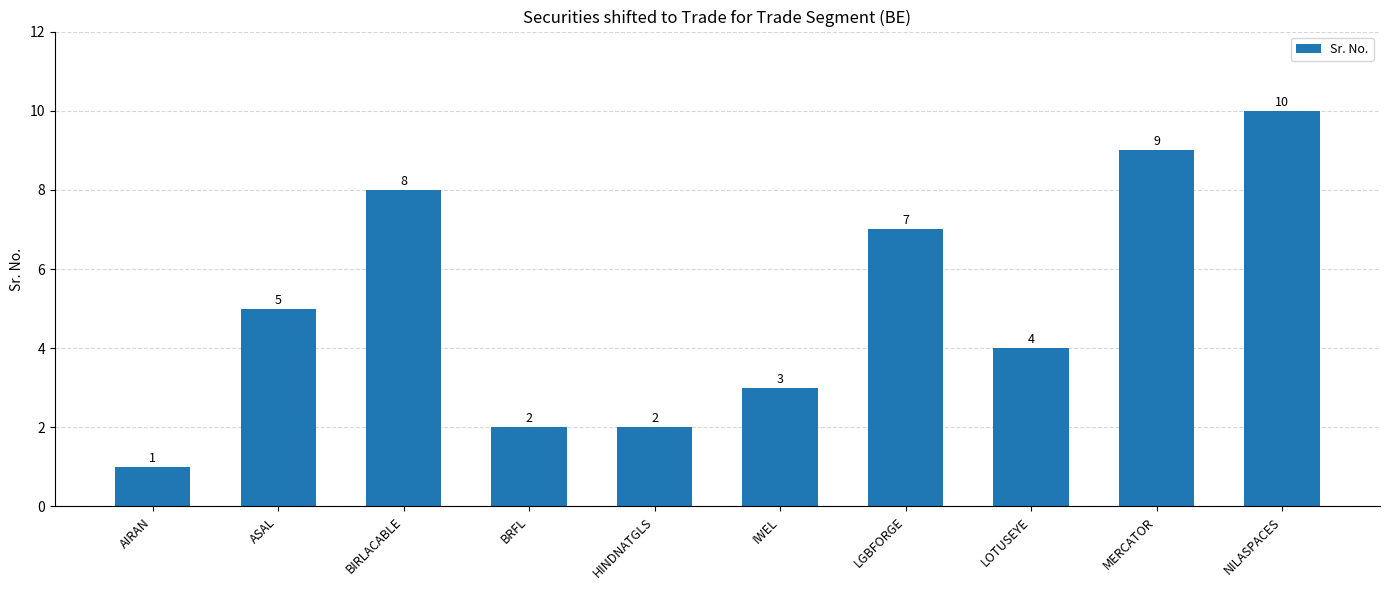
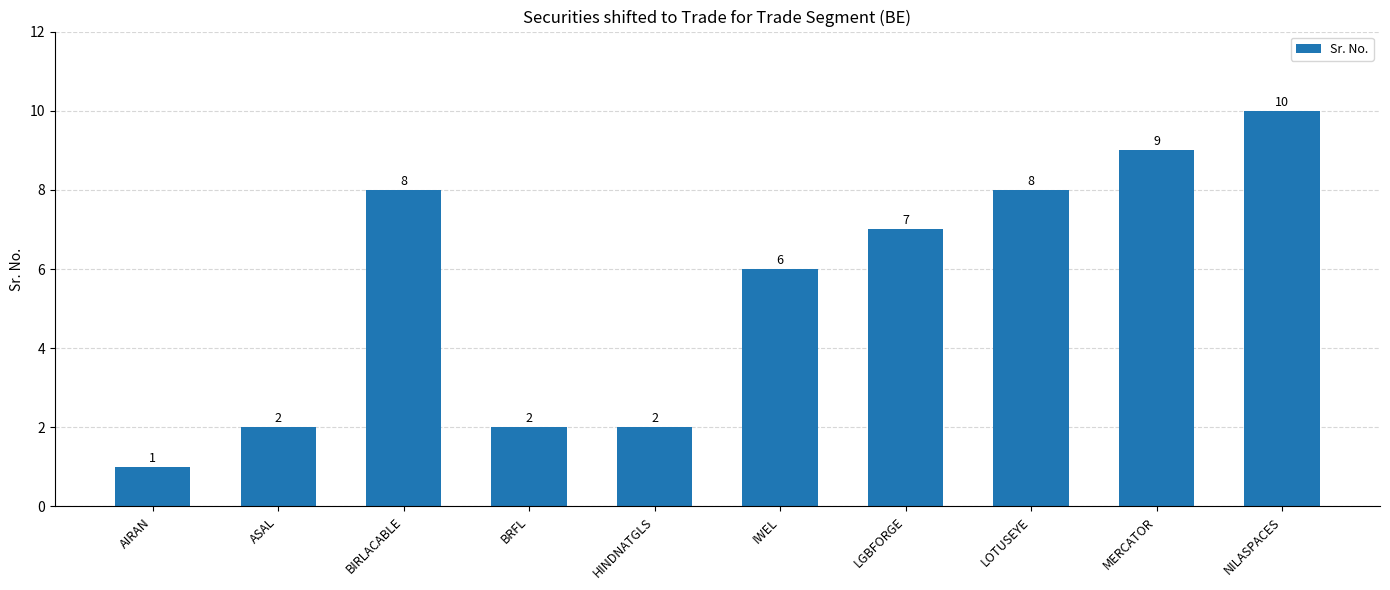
ASAL: 5 -> 2
IWEL: 3 -> 6
LOTUSEYE: 4 -> 8
